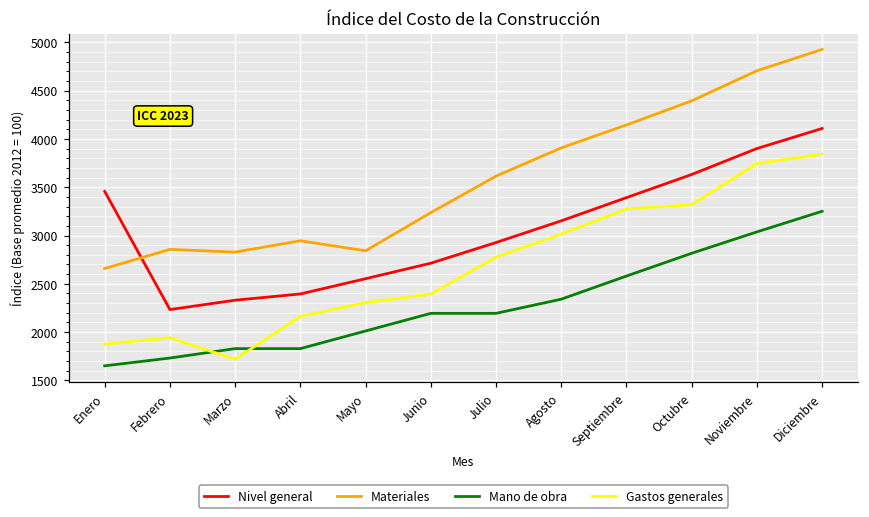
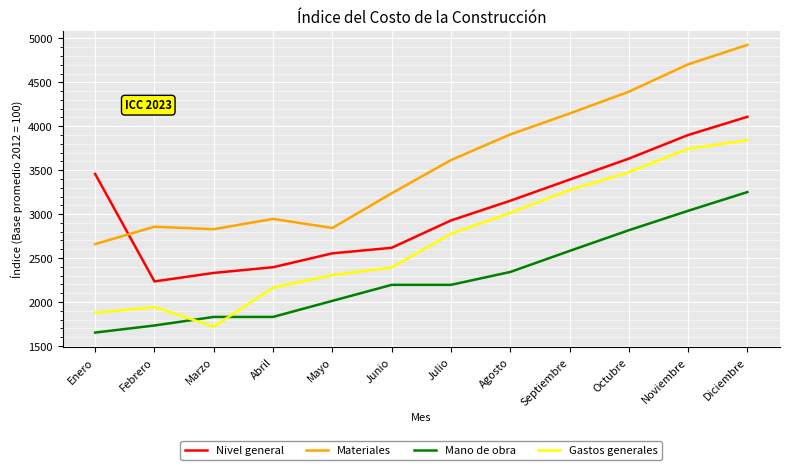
Nivel general, Junio: 2700 -> 2600
Gastos generales, Octubre: 3300 -> 3500
